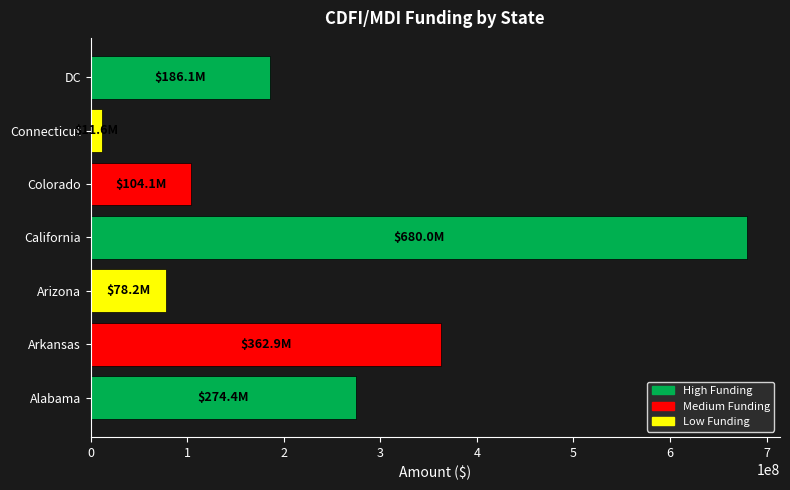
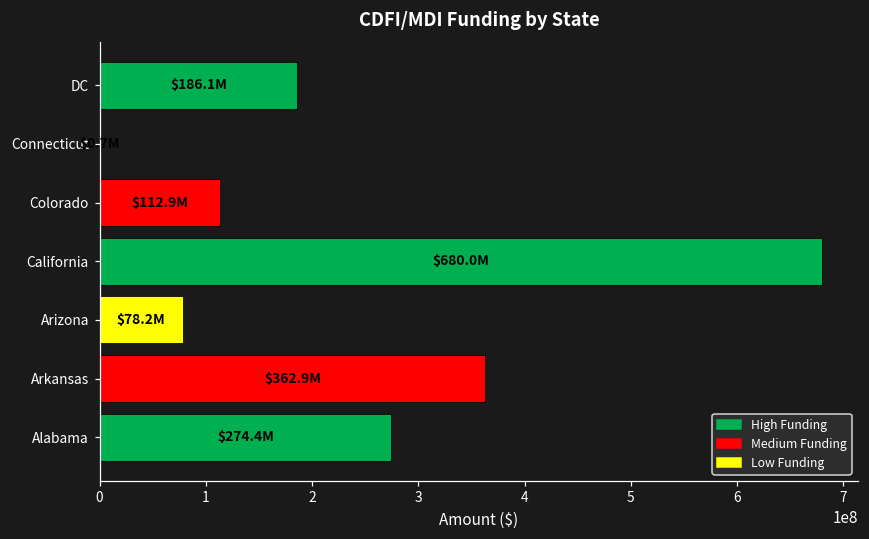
Connecticut: 10000000 -> 0
Colorado: $104.1M -> $112.9M
